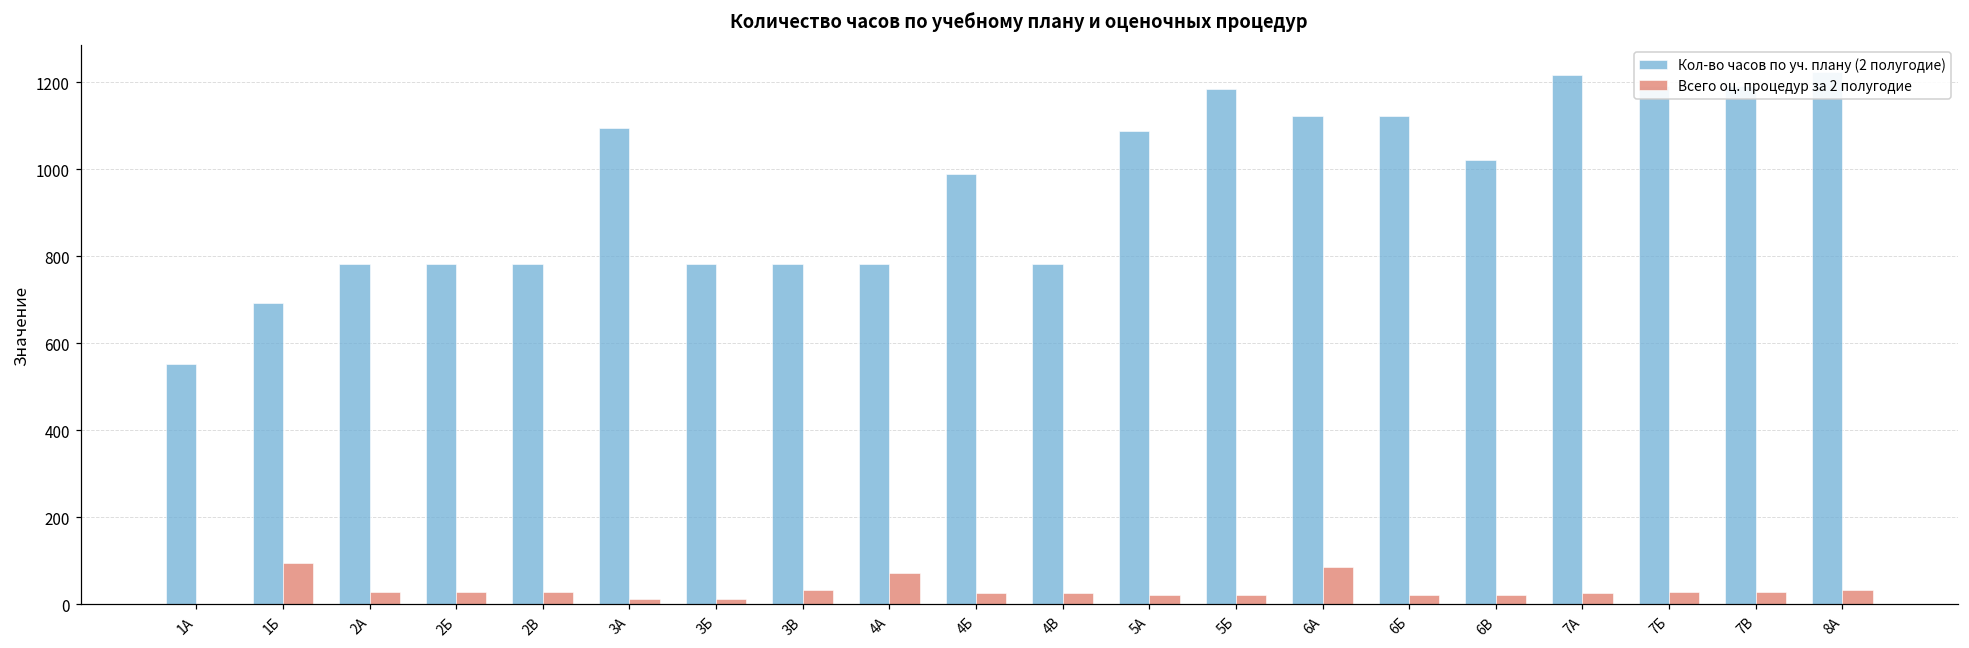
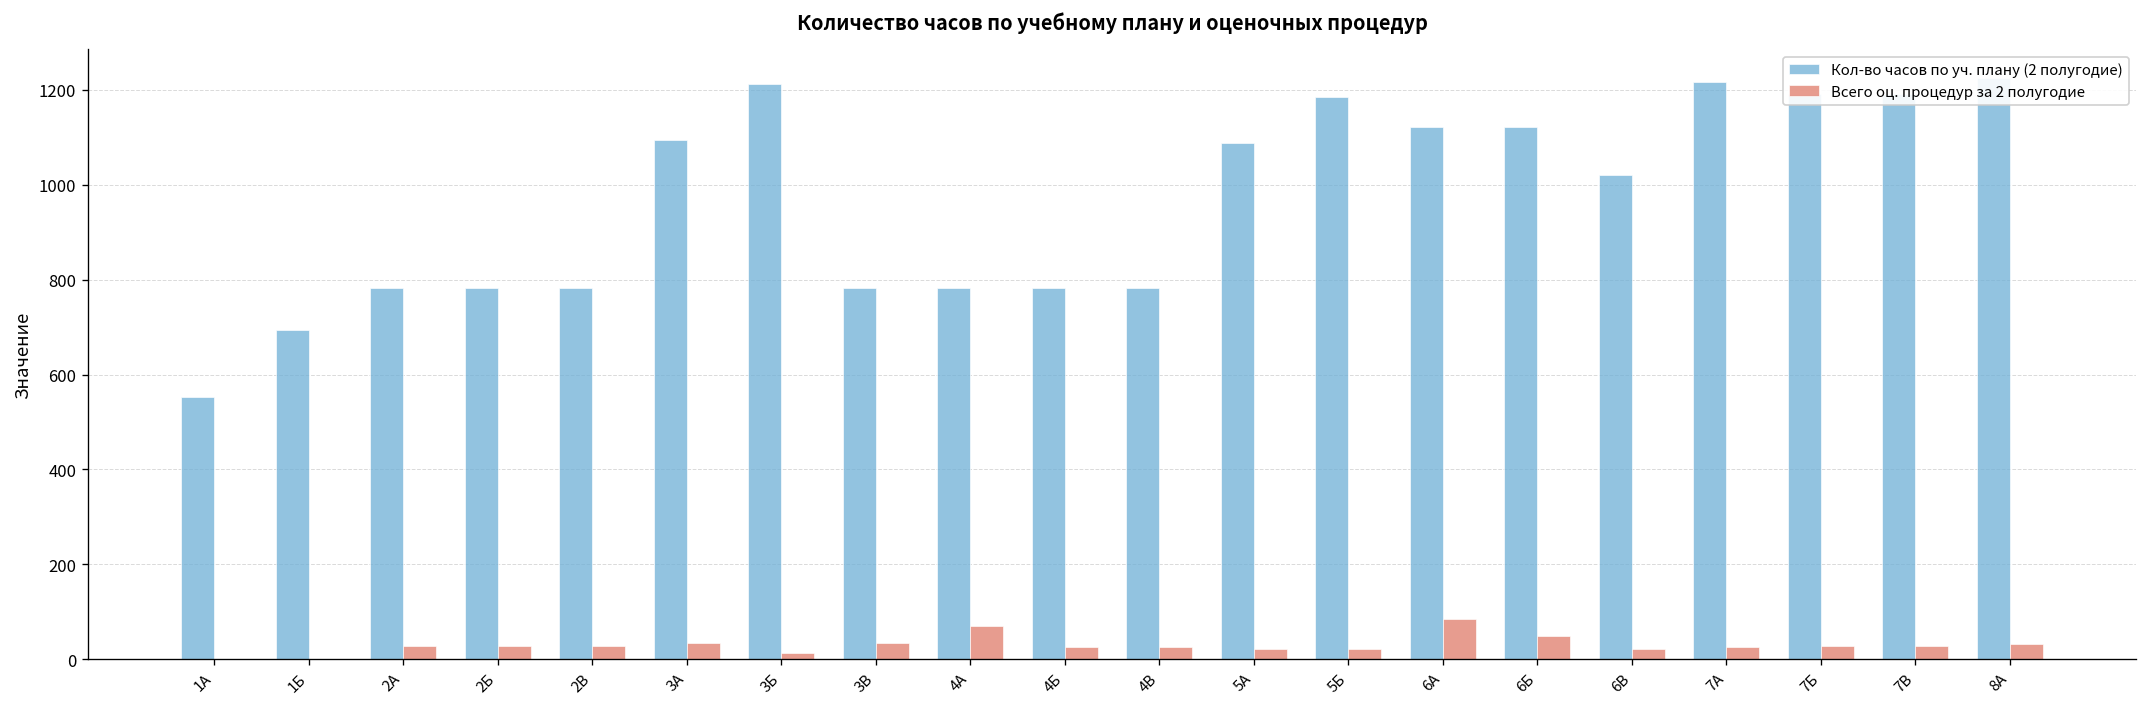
Всего оц. процедур за 2 полугодие, 1Б: 90 -> 0
Всего оц. процедур за 2 полугодие, 3А: 10 -> 30
Кол-во часов по уч. плану (2 полугодие), 3Б: 780 -> 1210
Кол-во часов по уч. плану (2 полугодие), 4Б: 990 -> 780
Всего оц. процедур за 2 полугодие, 6Б: 20 -> 50
